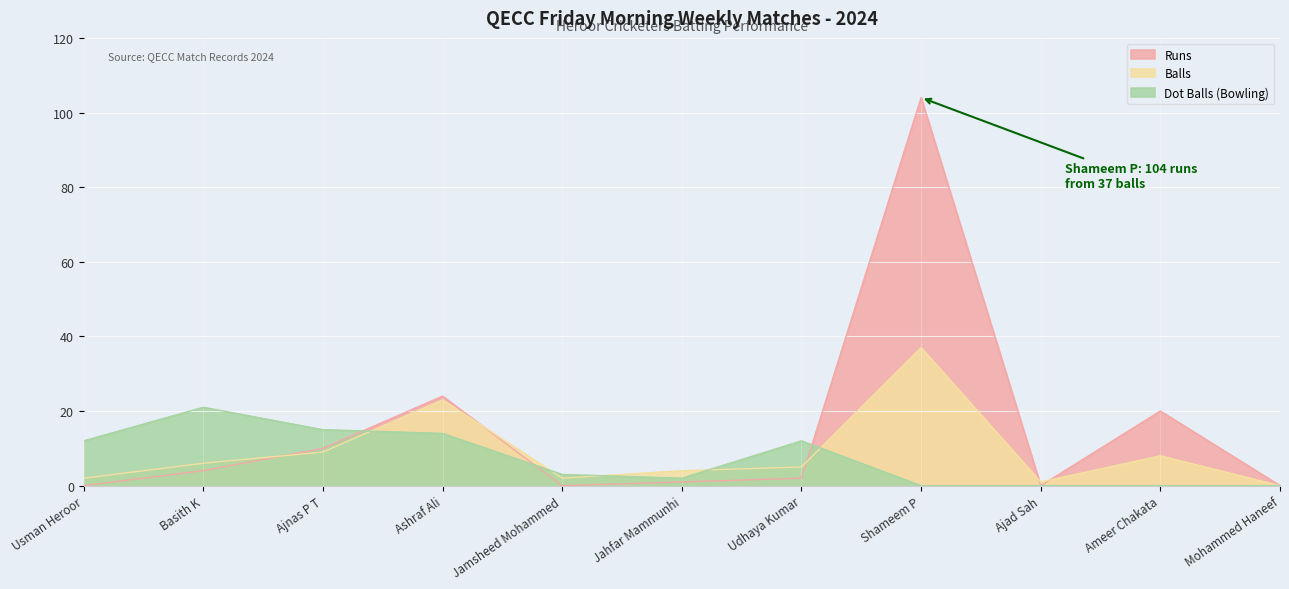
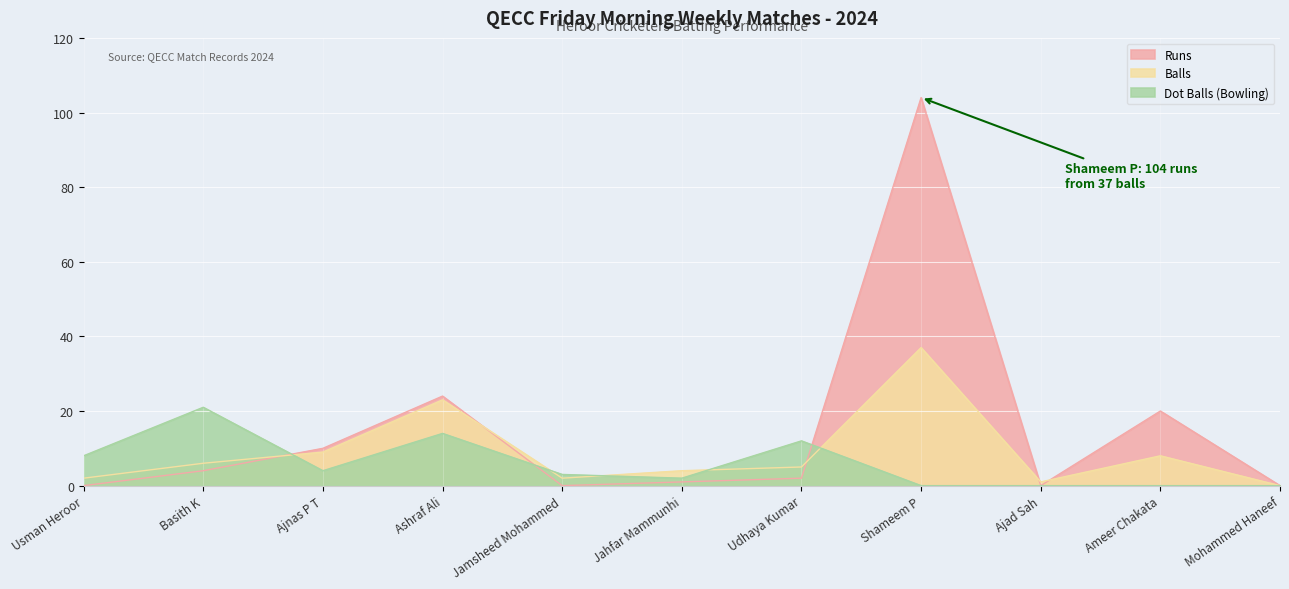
Dot Balls (Bowling), Usman Heroor: 12 -> 8
Dot Balls (Bowling), Ajnas P T: 15 -> 4
